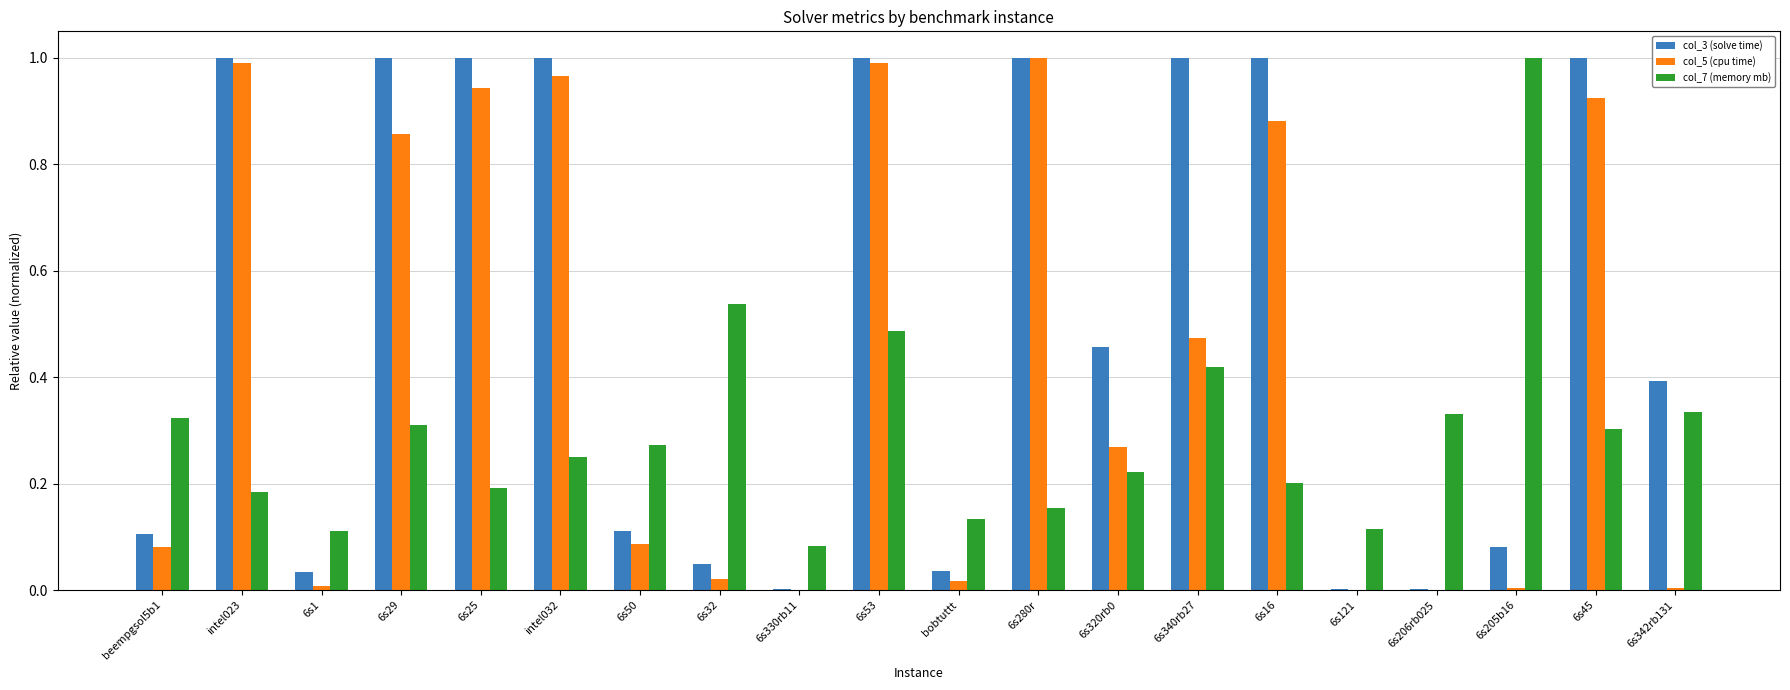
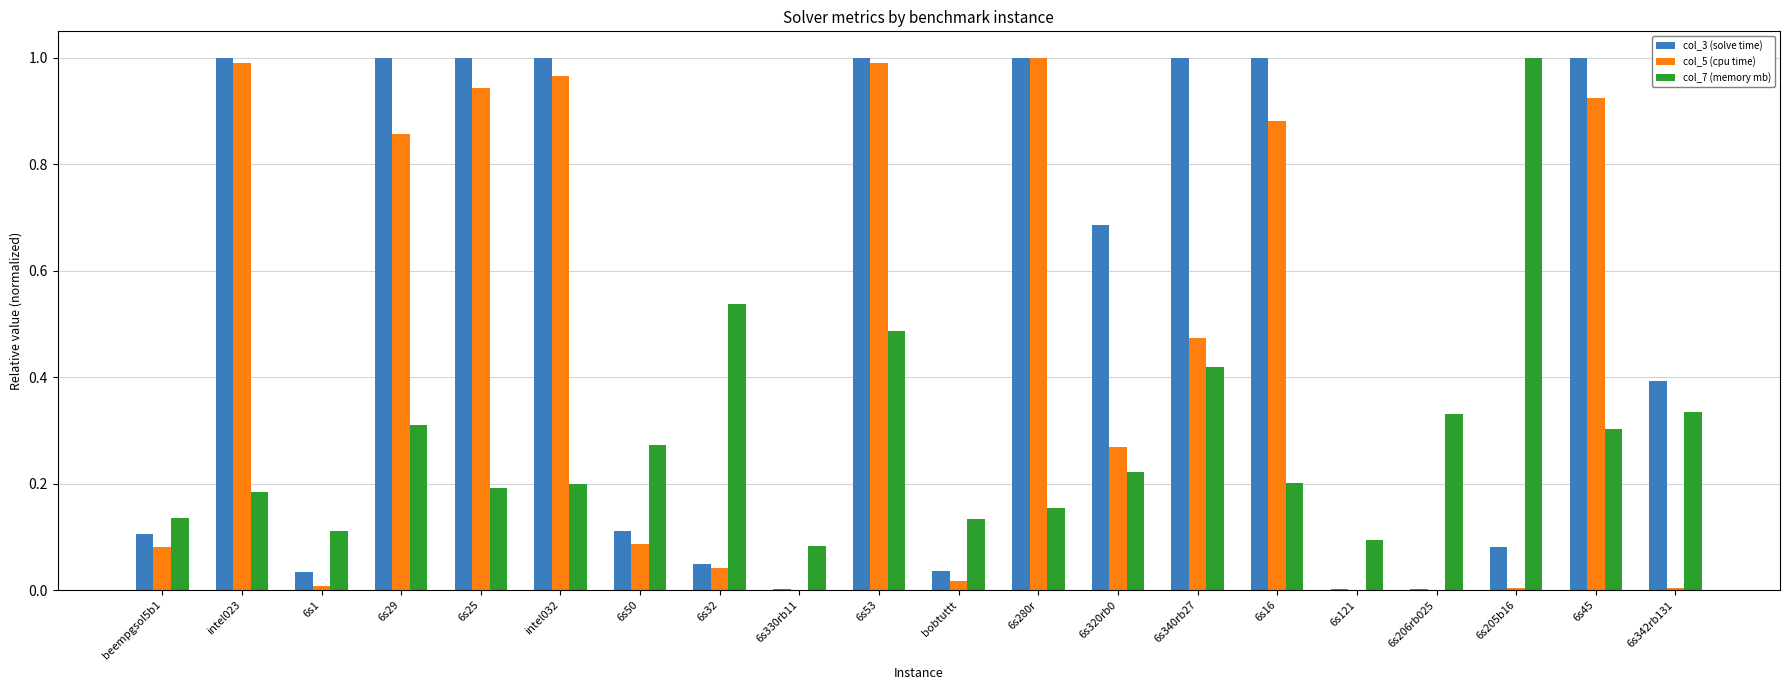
col_7 (memory mb), beempgsol5b1: 0.32 -> 0.13
col_7 (memory mb), intel032: 0.25 -> 0.20
col_5 (cpu time), 6s32: 0.02 -> 0.04
col_3 (solve time), 6s320rb0: 0.46 -> 0.69
col_7 (memory mb), 6s121: 0.11 -> 0.09
